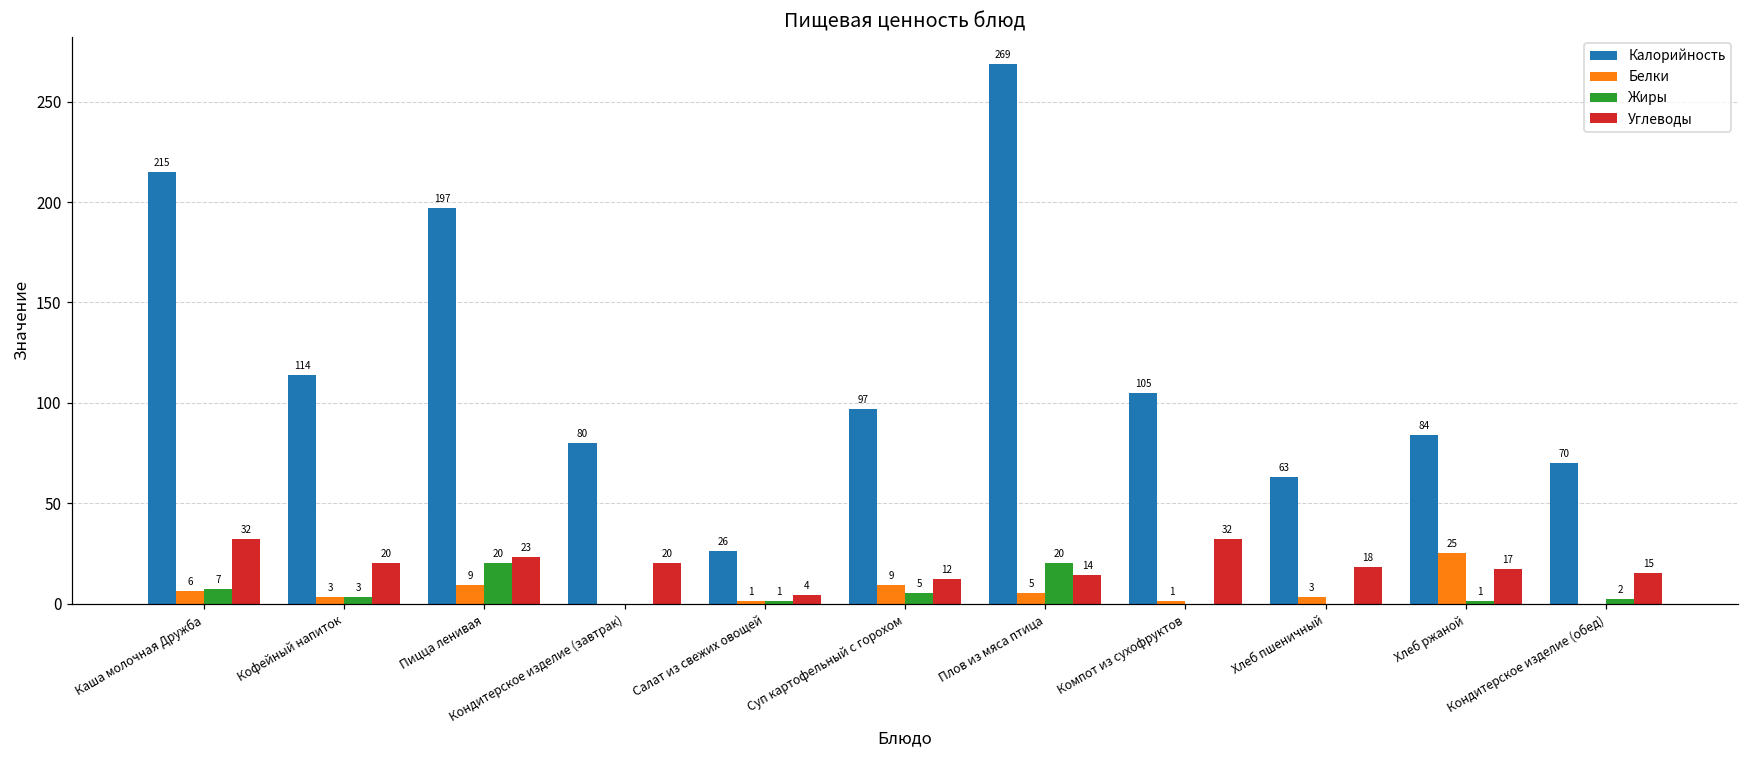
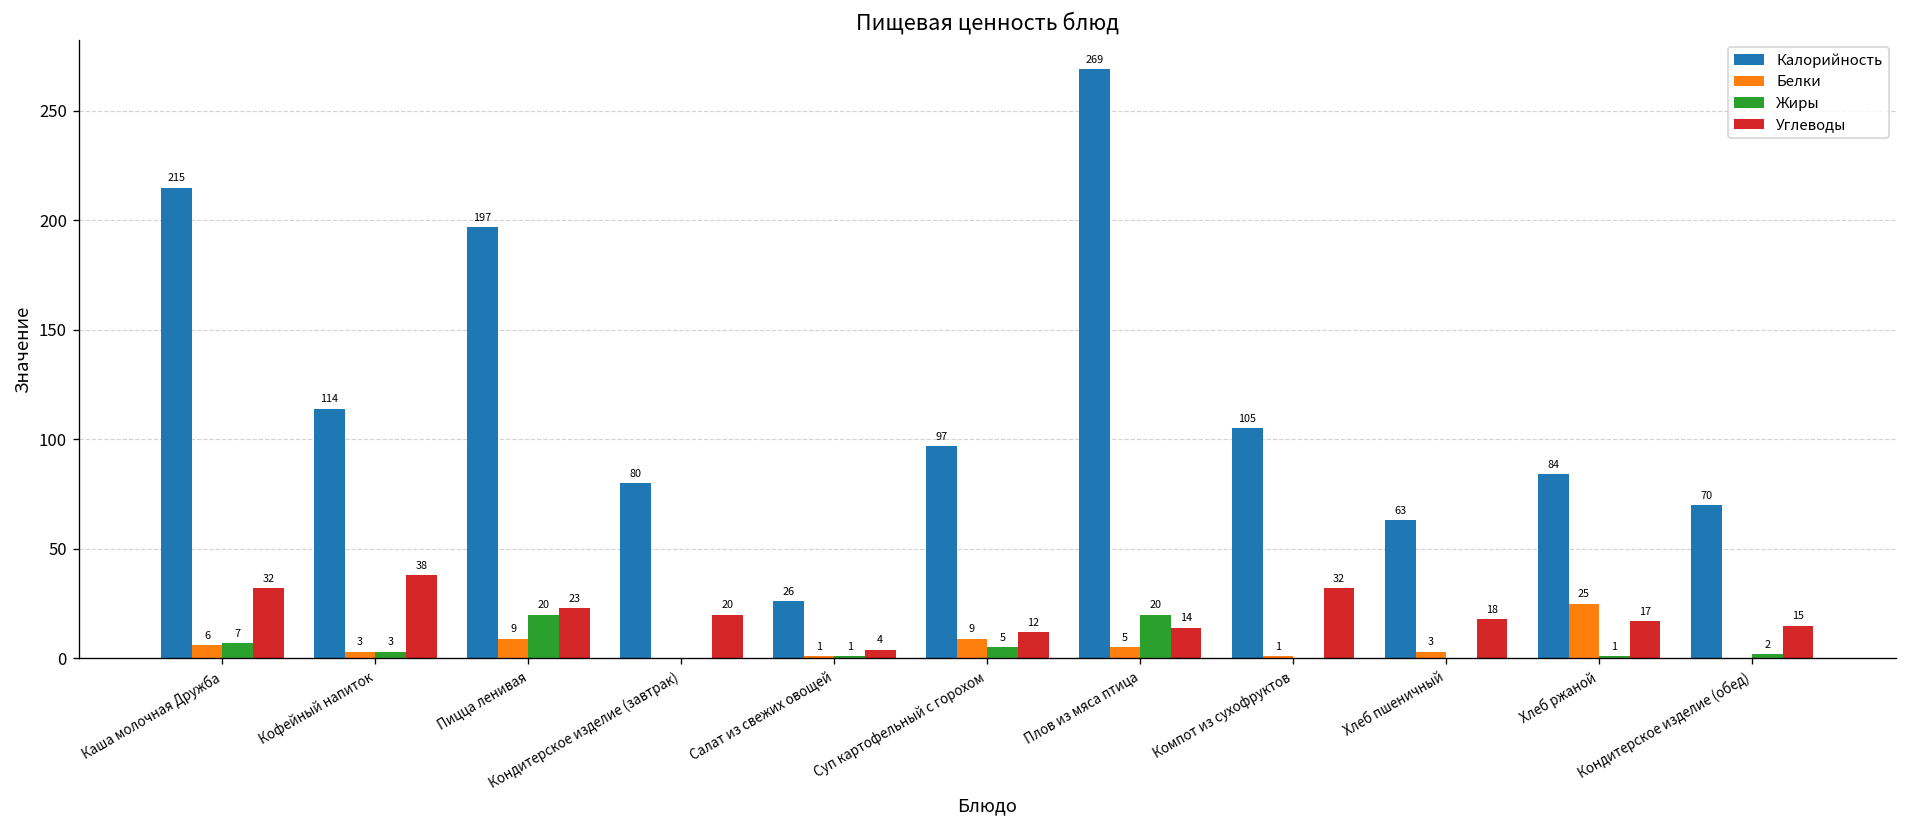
Углеводы, Кофейный напиток: 20 -> 38
